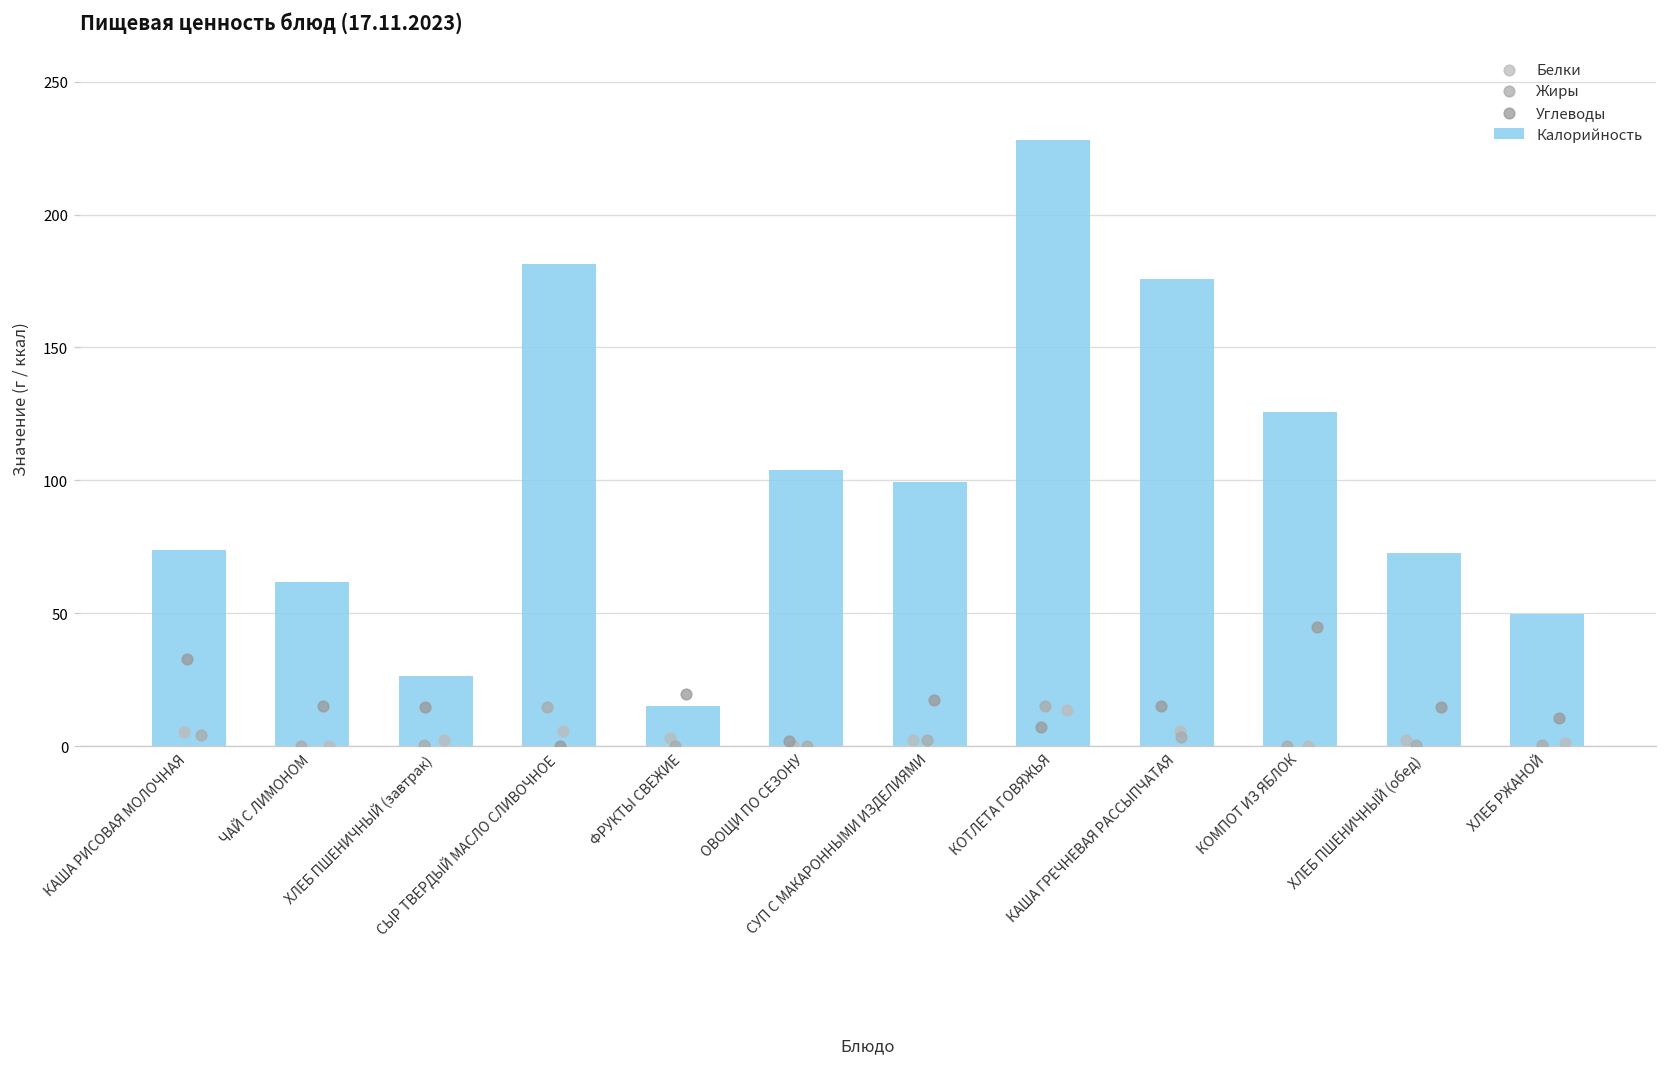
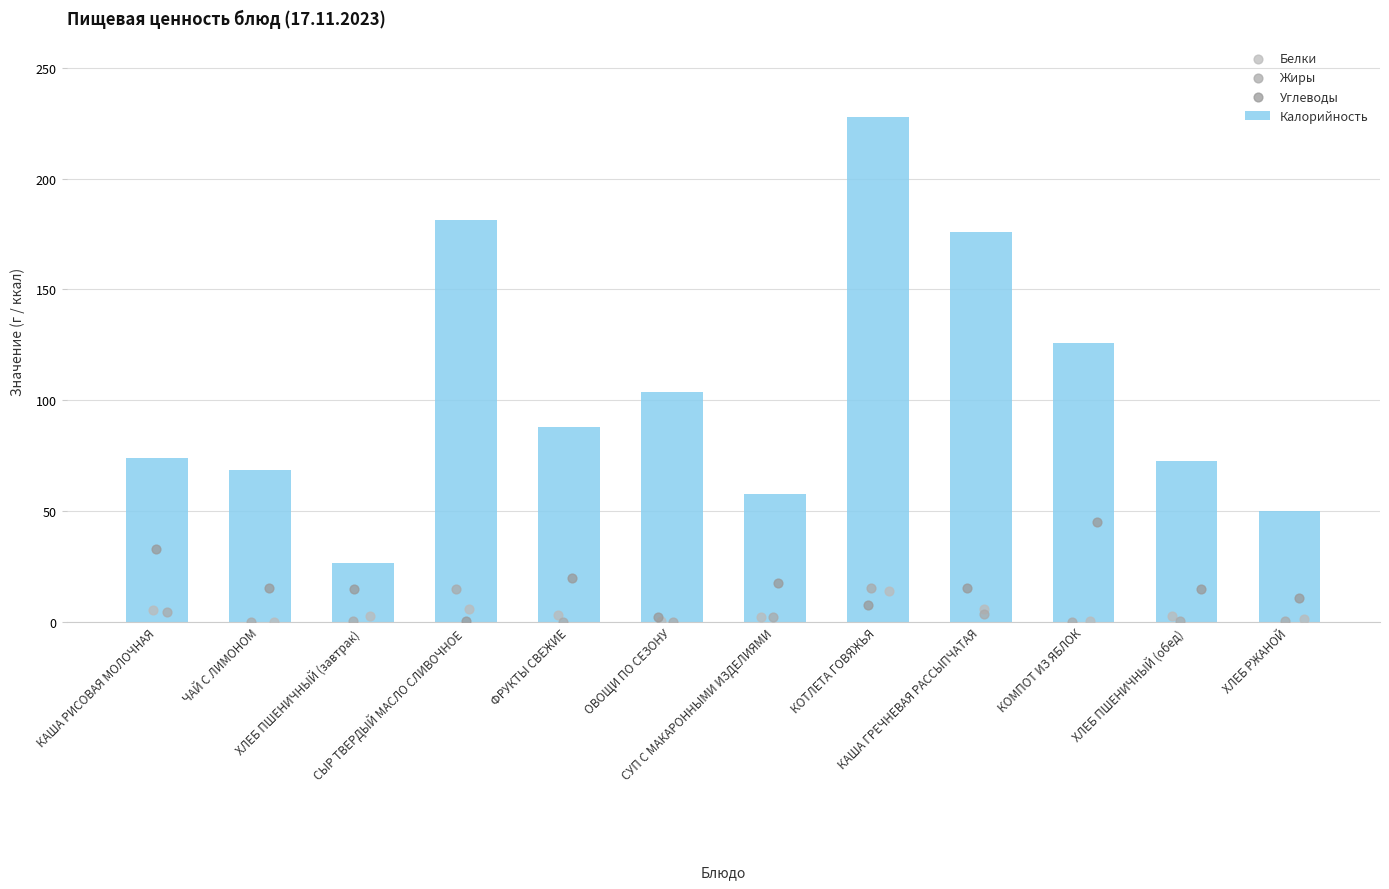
Калорийность, ЧАЙ С ЛИМОНОМ: 62 -> 69
Калорийность, ФРУКТЫ СВЕЖИЕ: 15 -> 88
Калорийность, СУП С МАКАРОННЫМИ ИЗДЕЛИЯМИ: 99 -> 58
